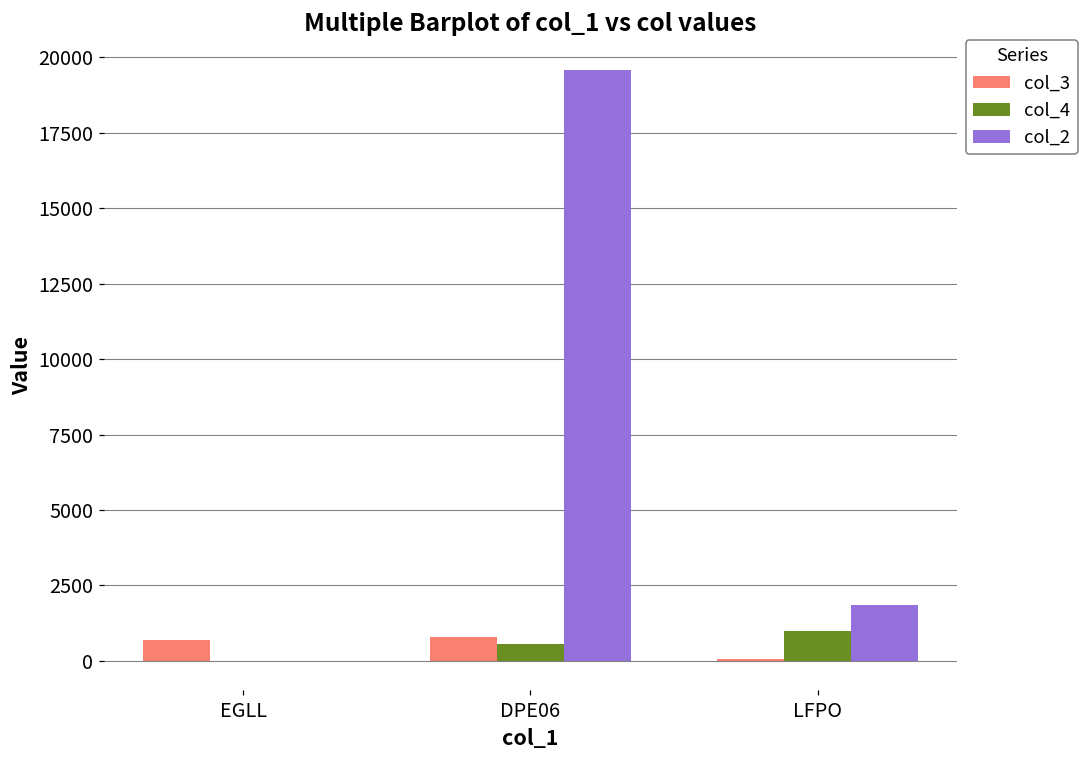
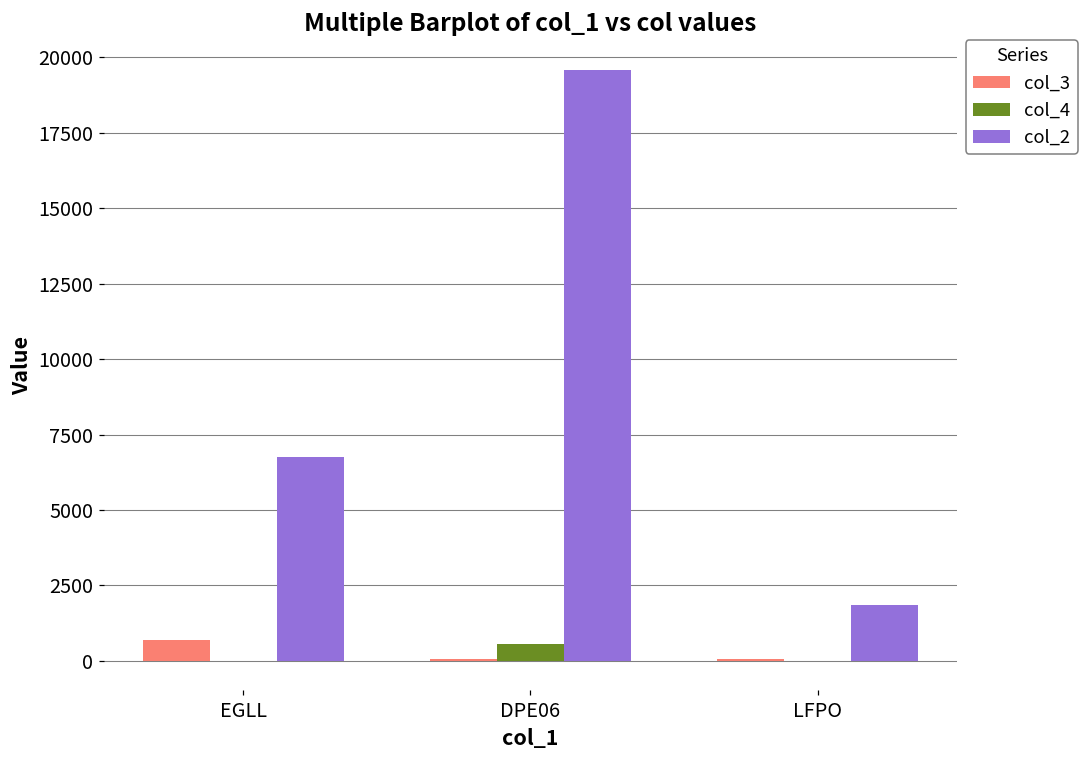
col_2, EGLL: 0 -> 6700
col_3, DPE06: 800 -> 100
col_4, LFPO: 1000 -> 0
